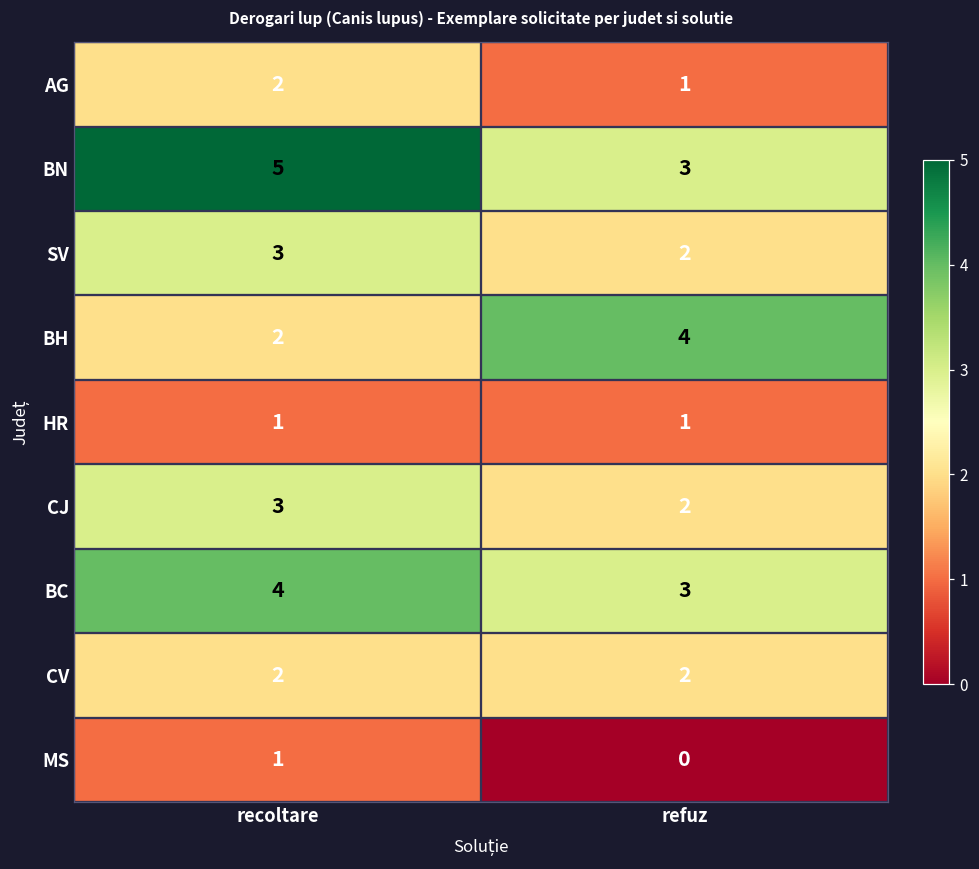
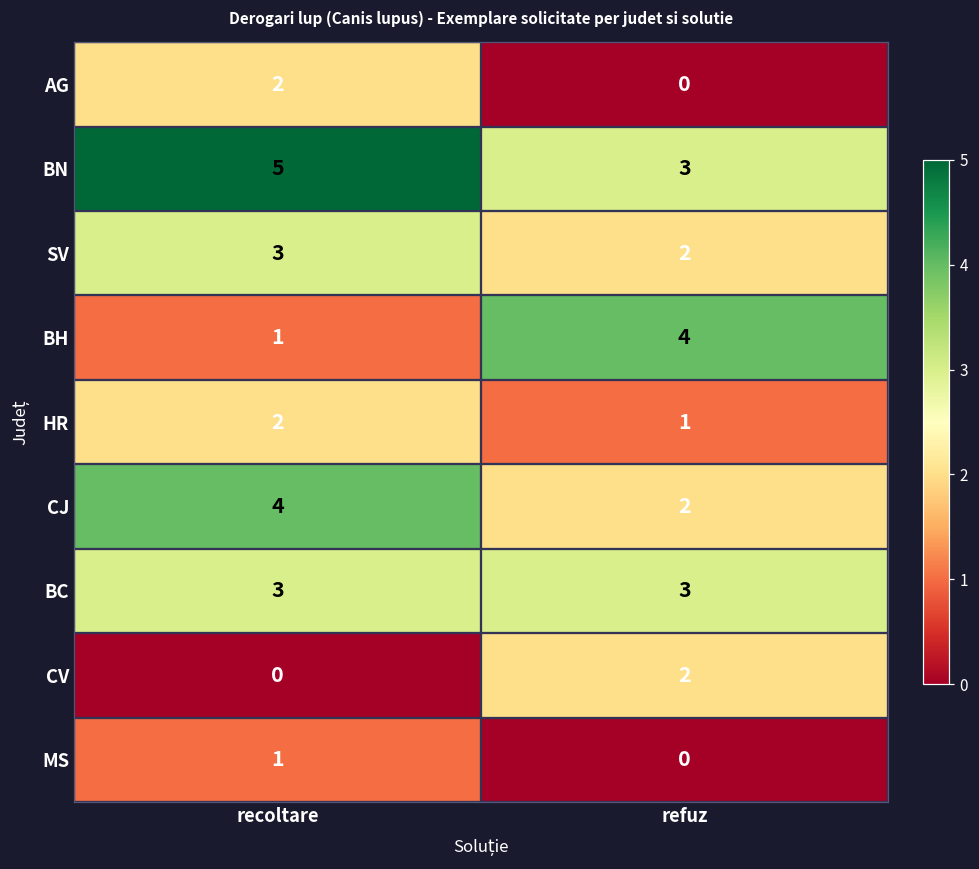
AG, refuz: 1 -> 0
BH, recoltare: 2 -> 1
HR, recoltare: 1 -> 2
CJ, recoltare: 3 -> 4
BC, recoltare: 4 -> 3
CV, recoltare: 2 -> 0
